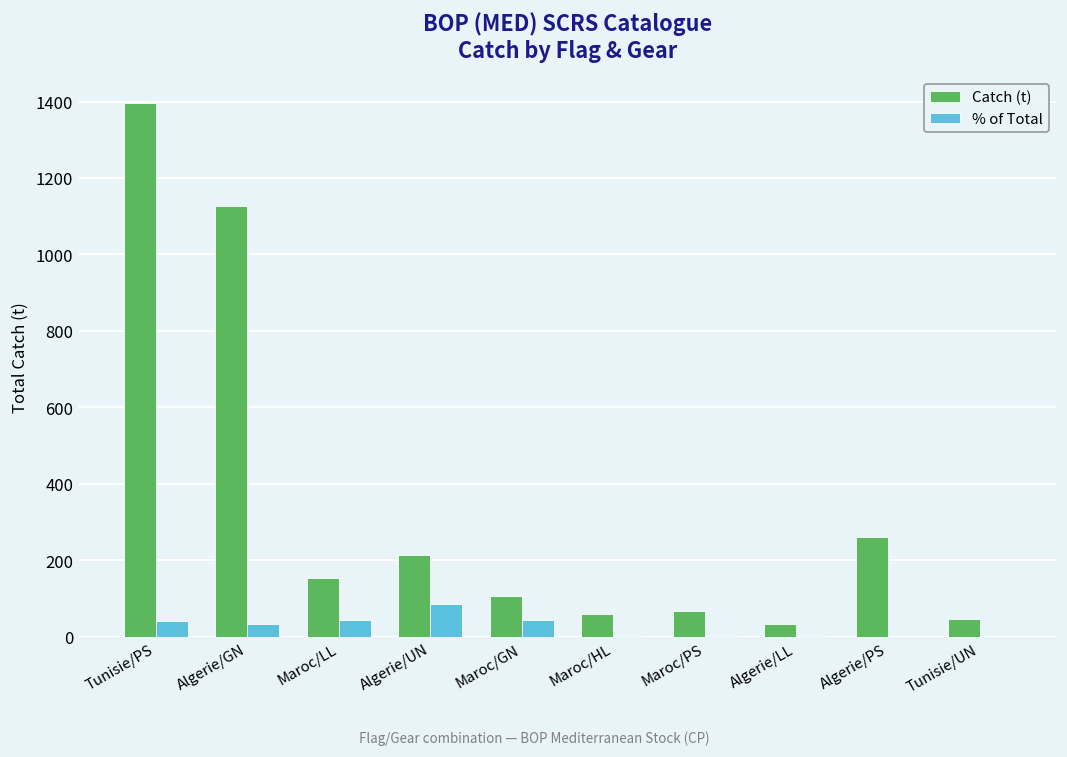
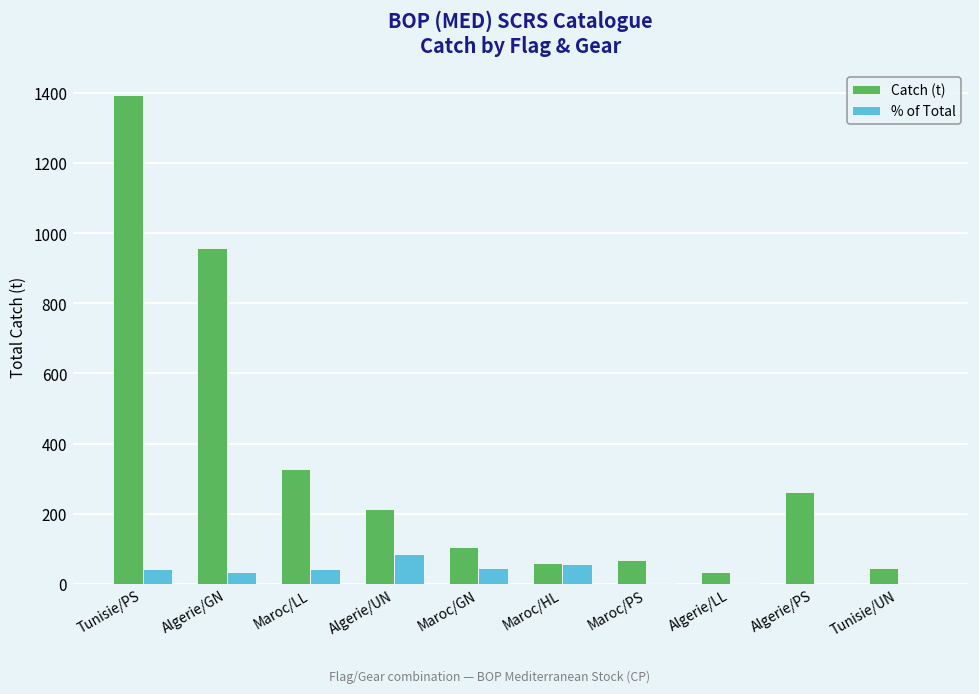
Catch (t), Algerie/GN: 1130 -> 960
Catch (t), Maroc/LL: 150 -> 330
% of Total, Maroc/HL: 0 -> 60
